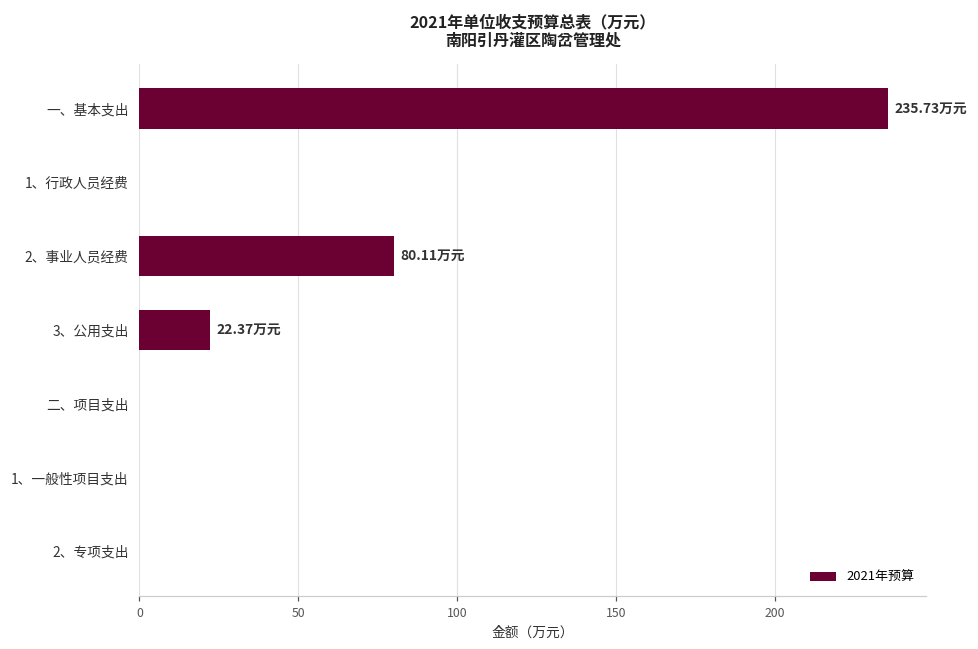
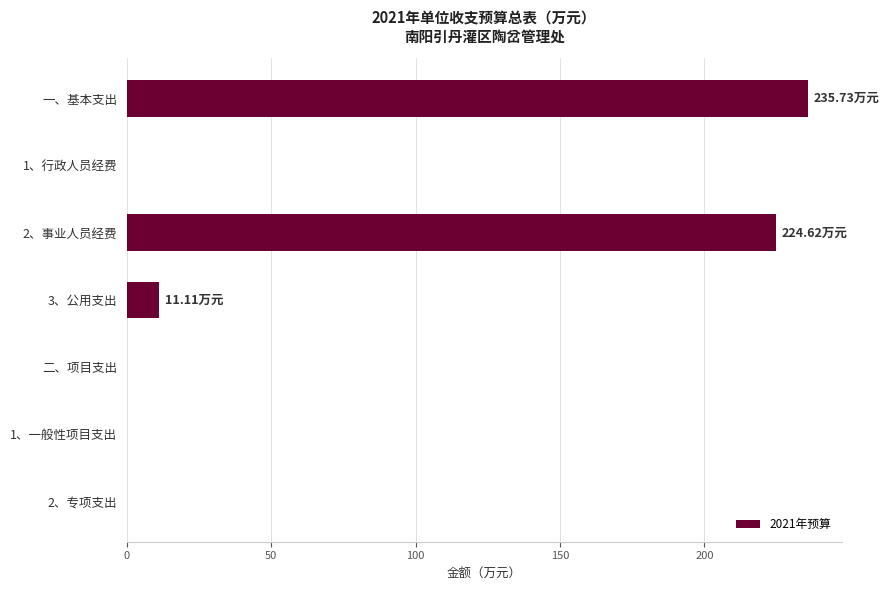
2、事业人员经费: 80.11 -> 224.62
3、公用支出: 22.37 -> 11.11
